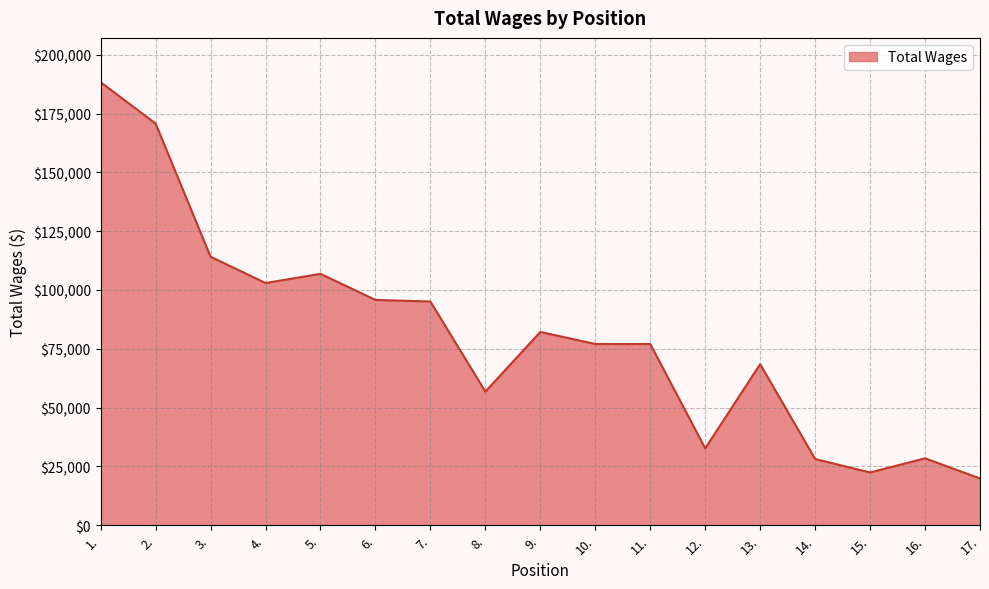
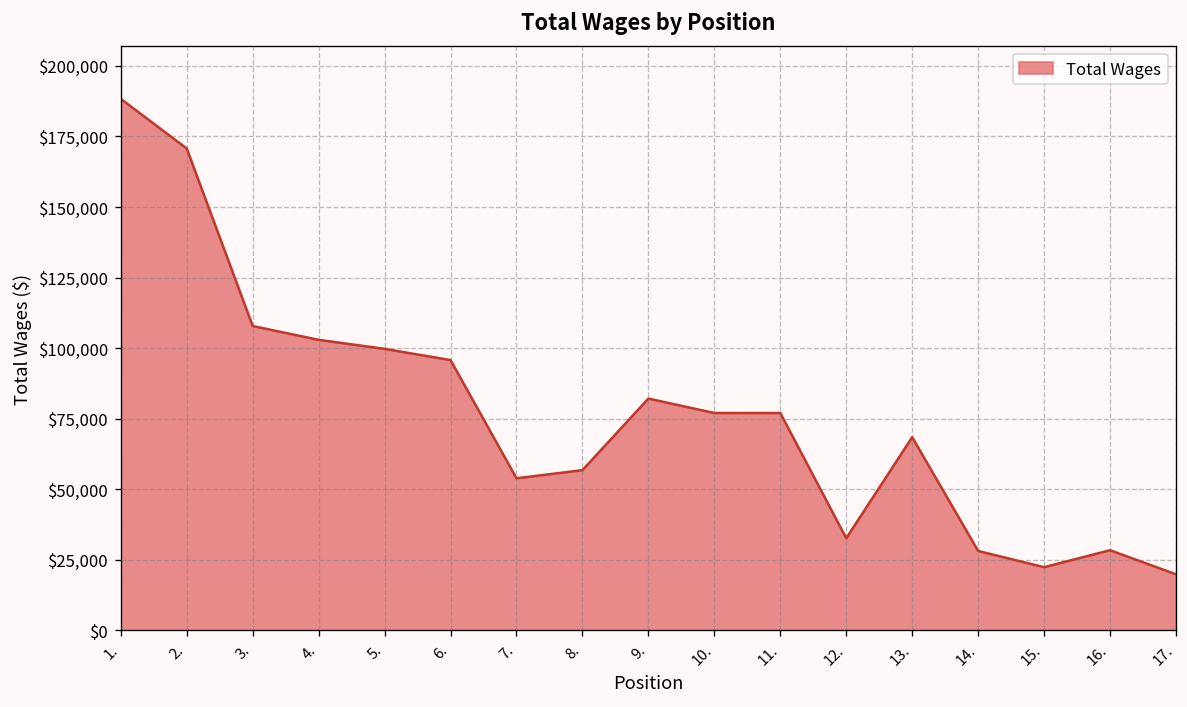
3.: $114,000 -> $108,000
5.: $107,000 -> $100,000
7.: $95,000 -> $54,000
